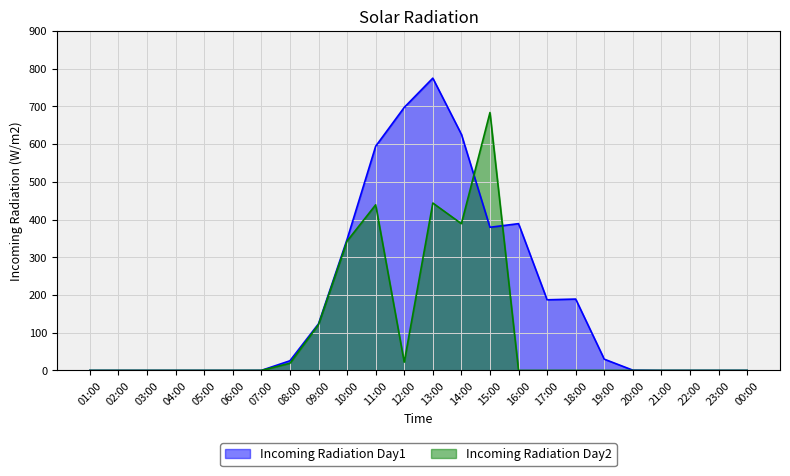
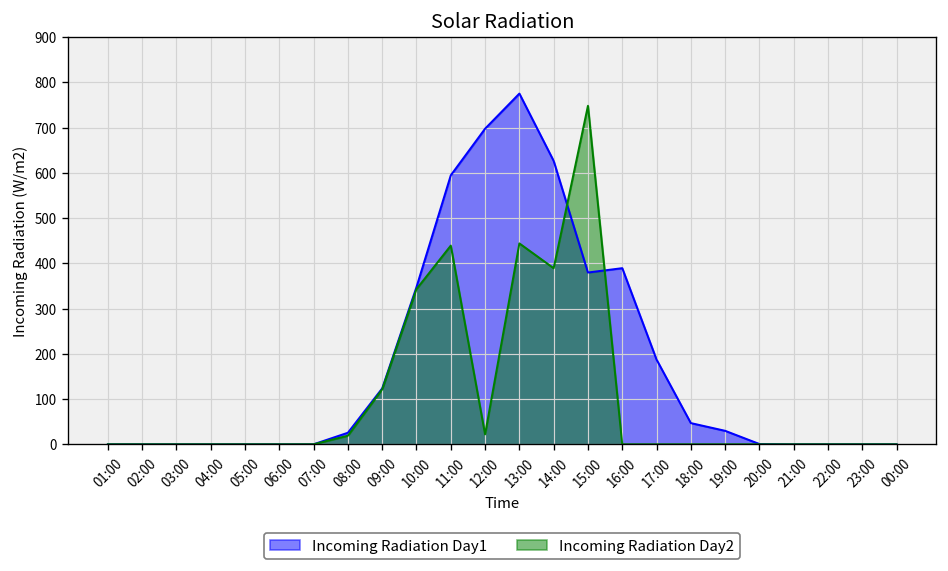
Incoming Radiation Day2, 15:00: 680 -> 750
Incoming Radiation Day1, 18:00: 190 -> 50
